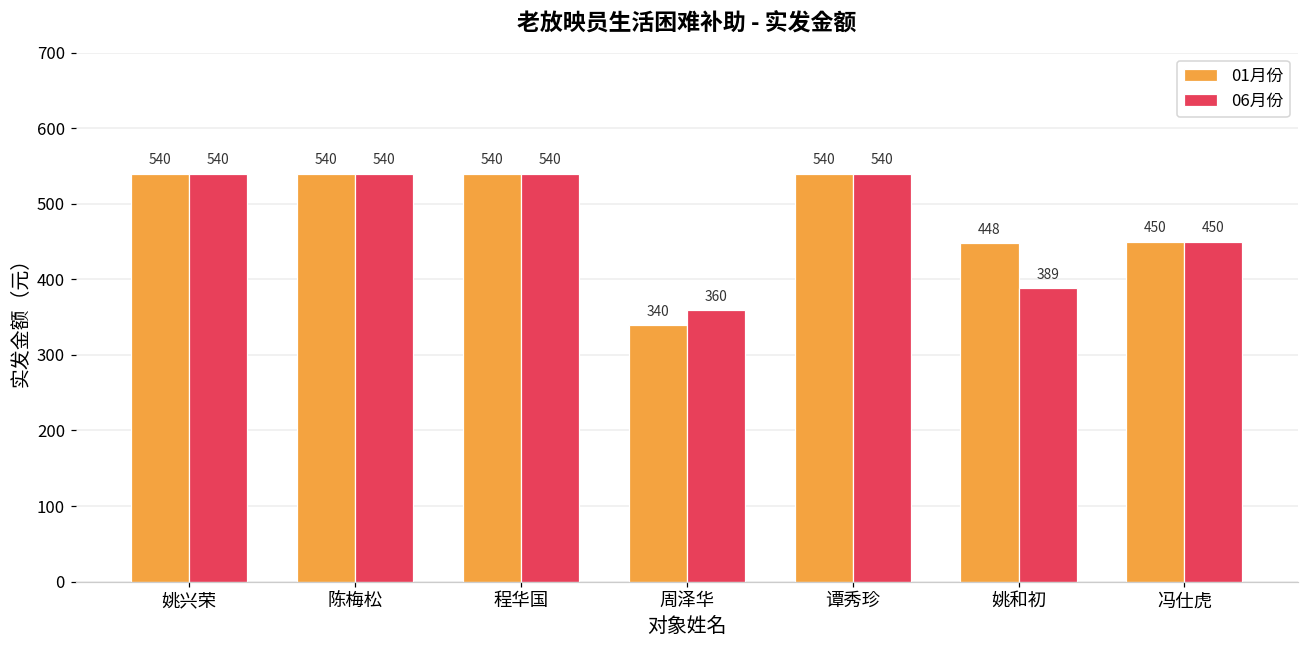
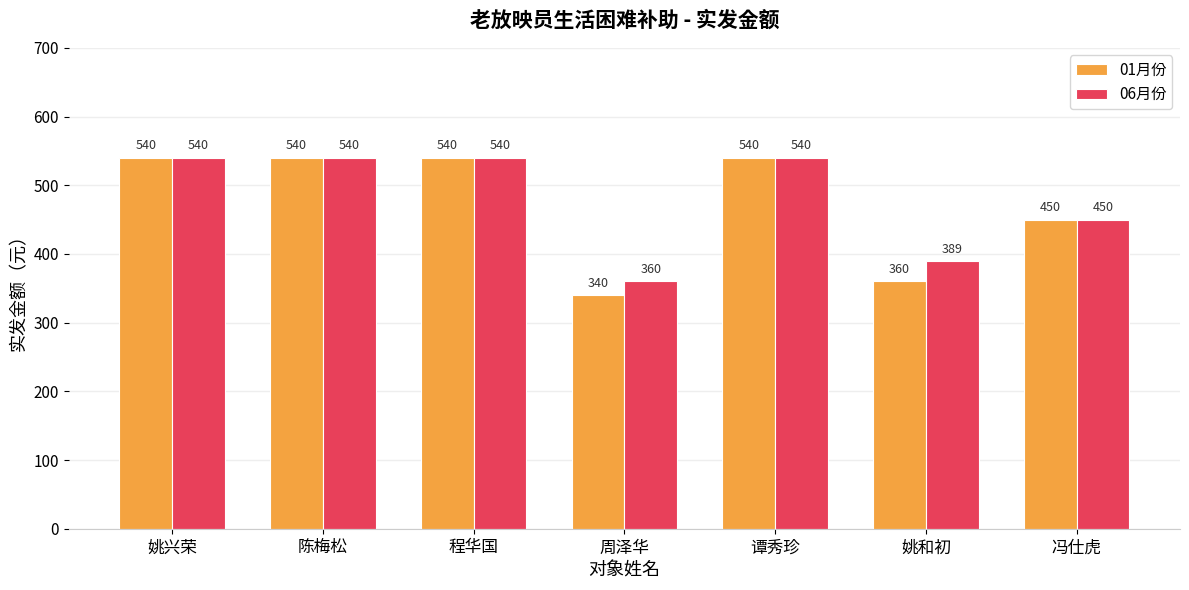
01月份, 姚和初: 448 -> 360
